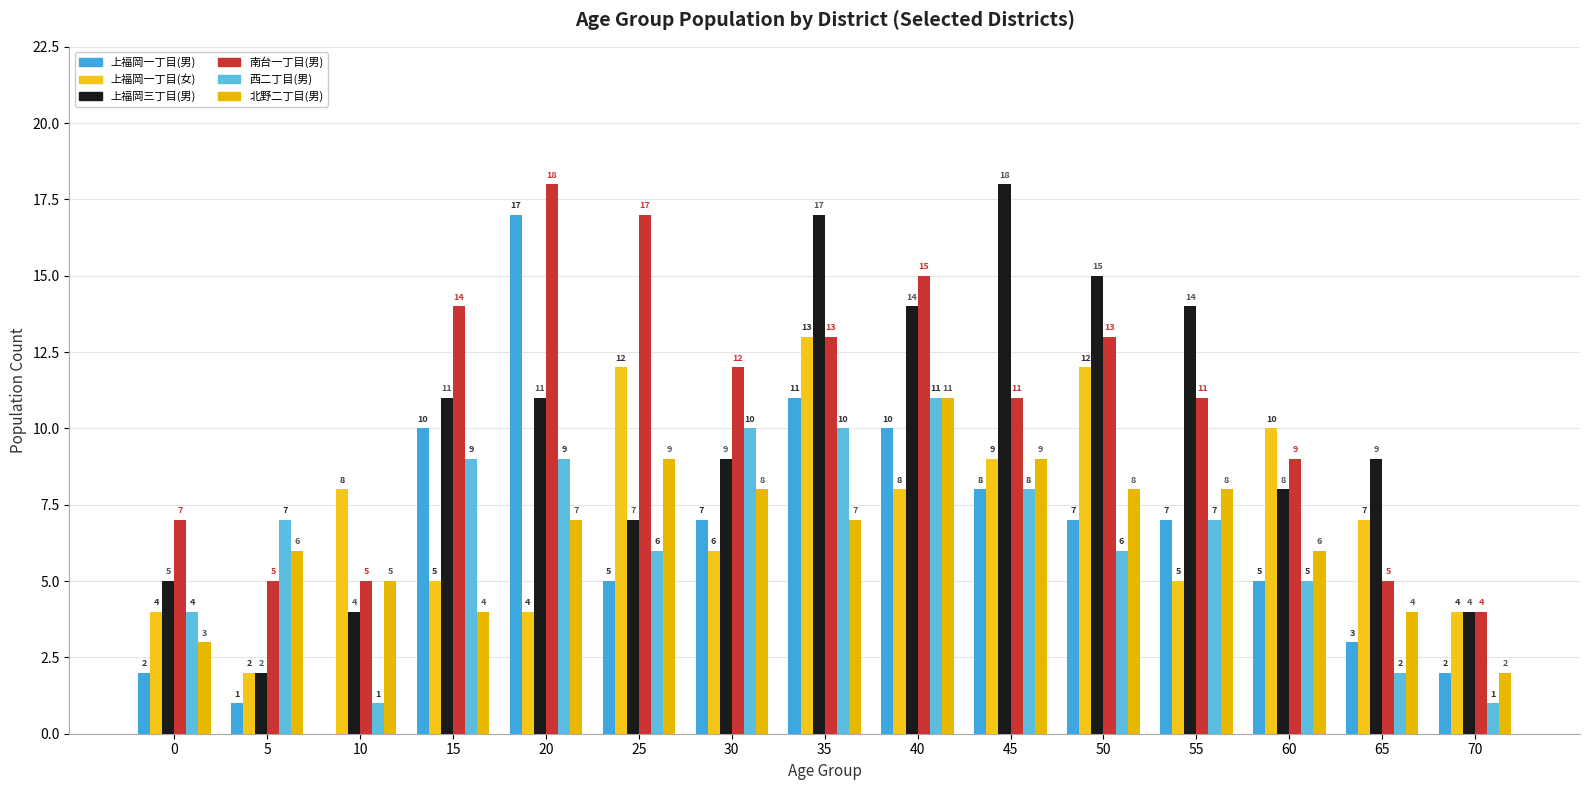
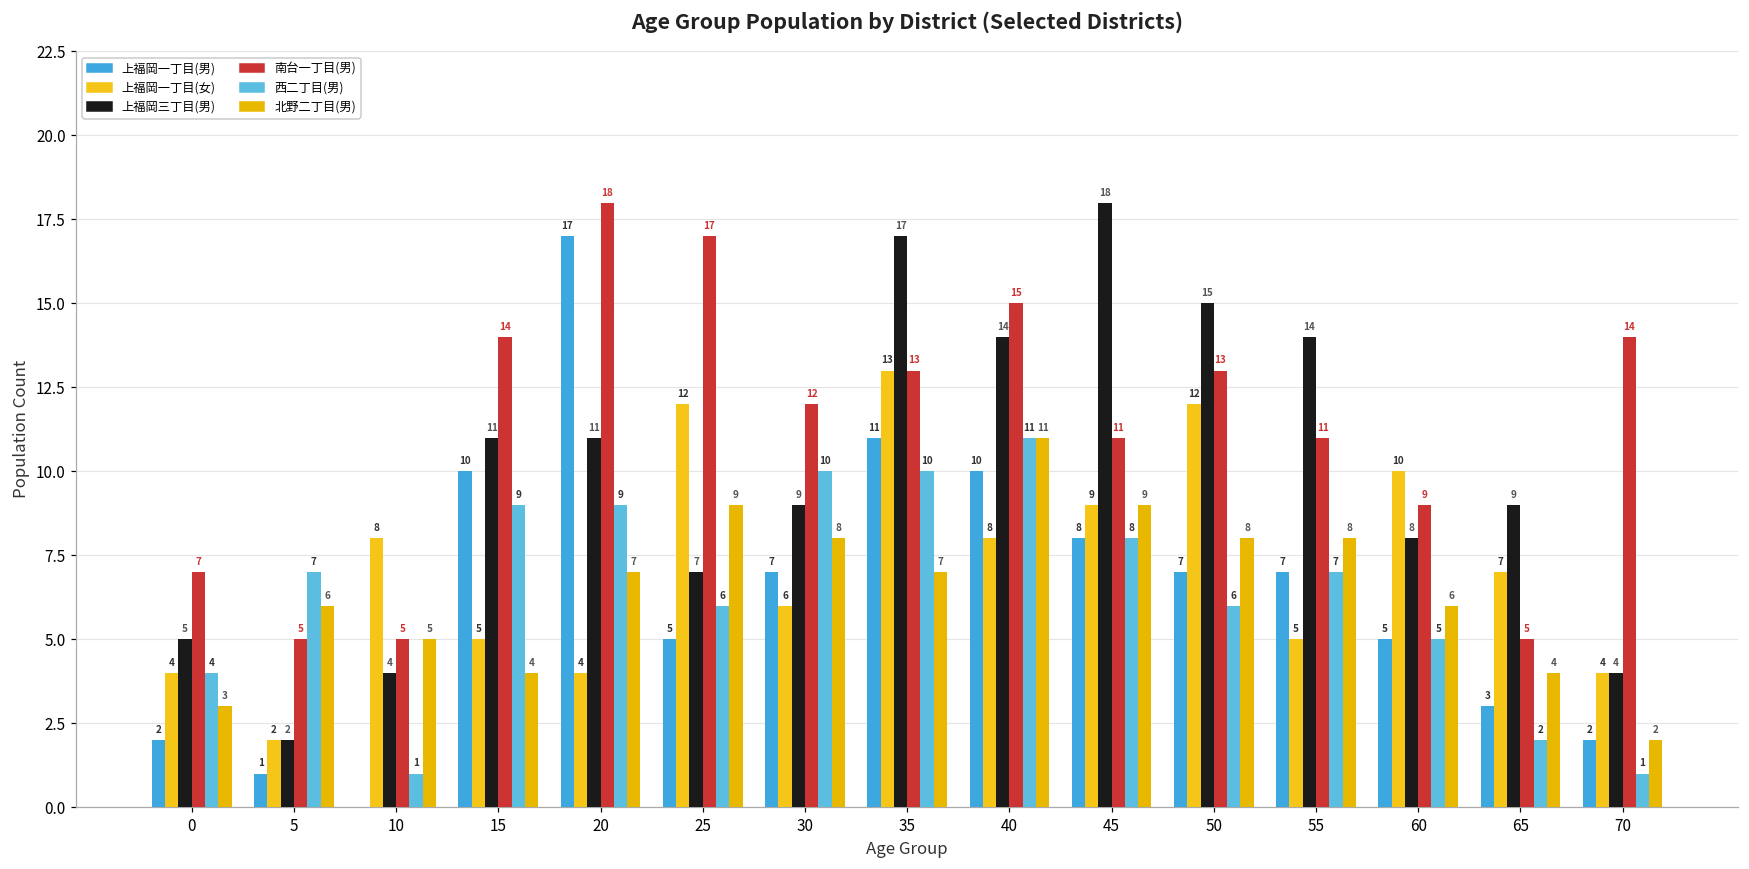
南台一丁目(男), 70: 4 -> 14
